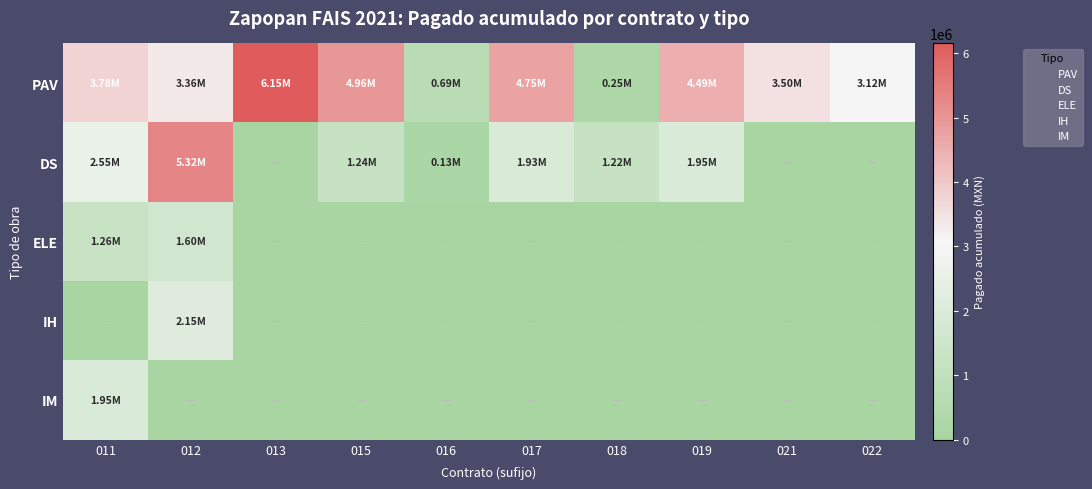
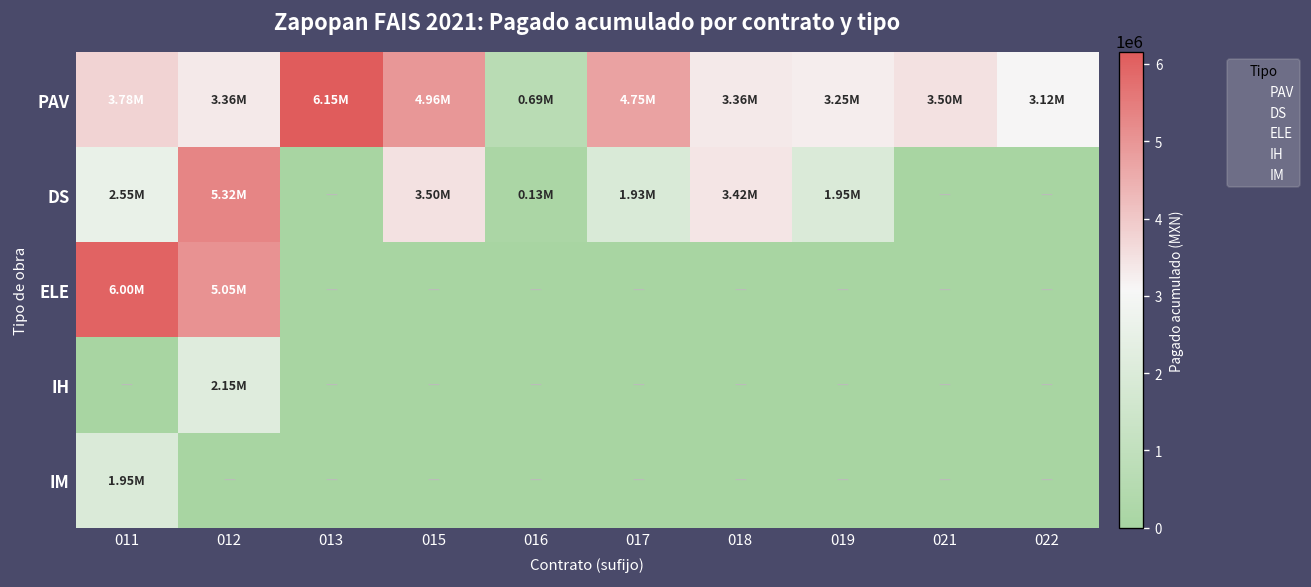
PAV, 018: 0.25M -> 3.36M
PAV, 019: 4.49M -> 3.25M
DS, 015: 1.24M -> 3.50M
DS, 018: 1.22M -> 3.42M
ELE, 011: 1.26M -> 6.00M
ELE, 012: 1.60M -> 5.05M
